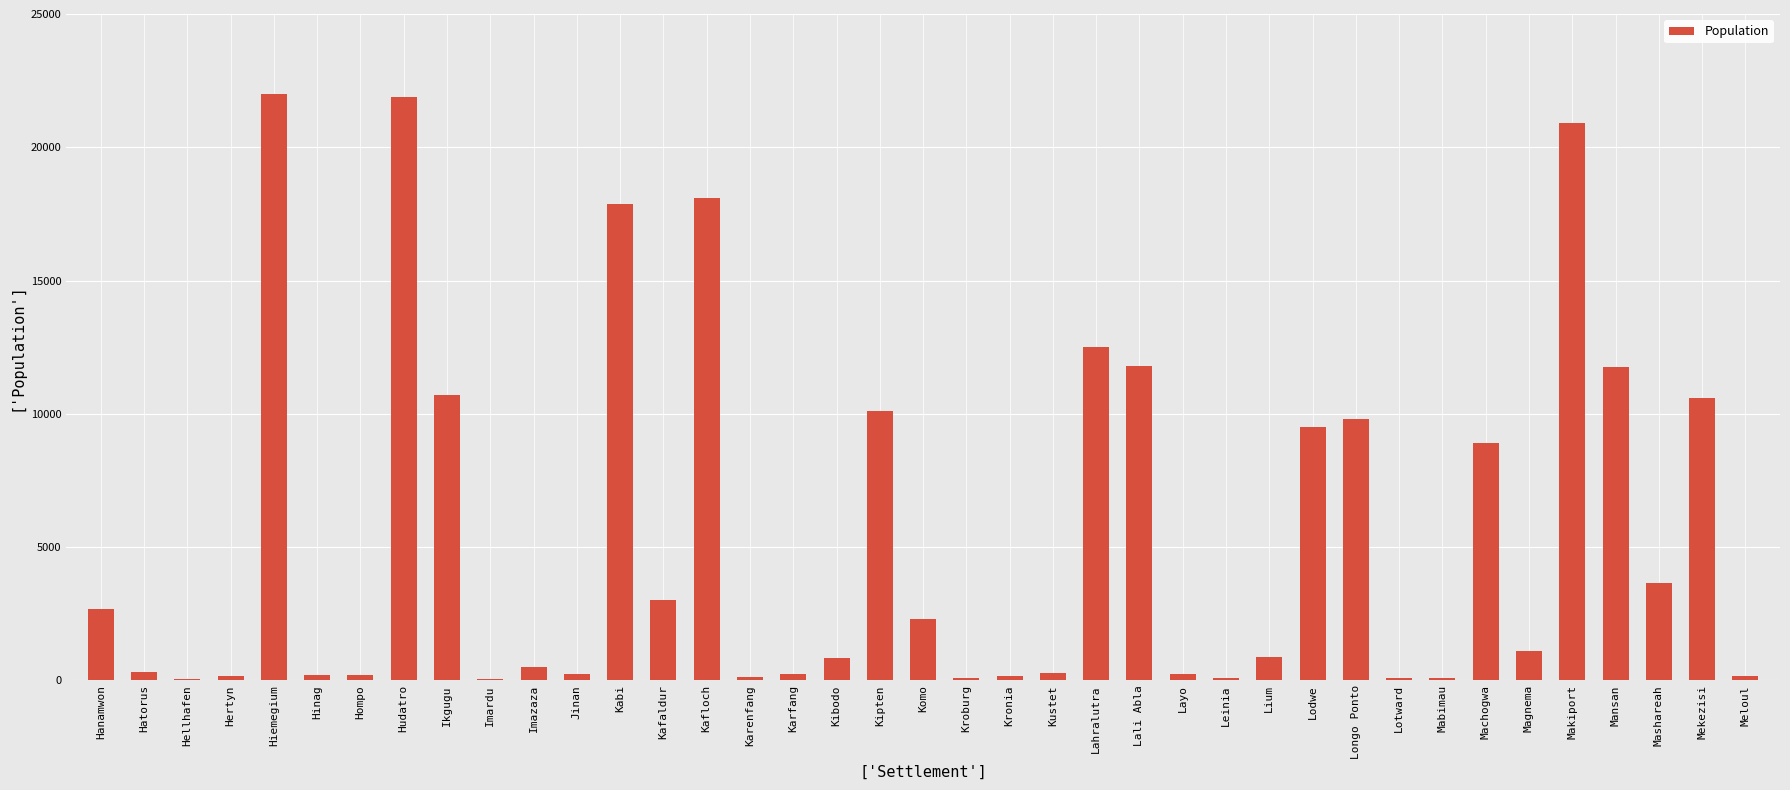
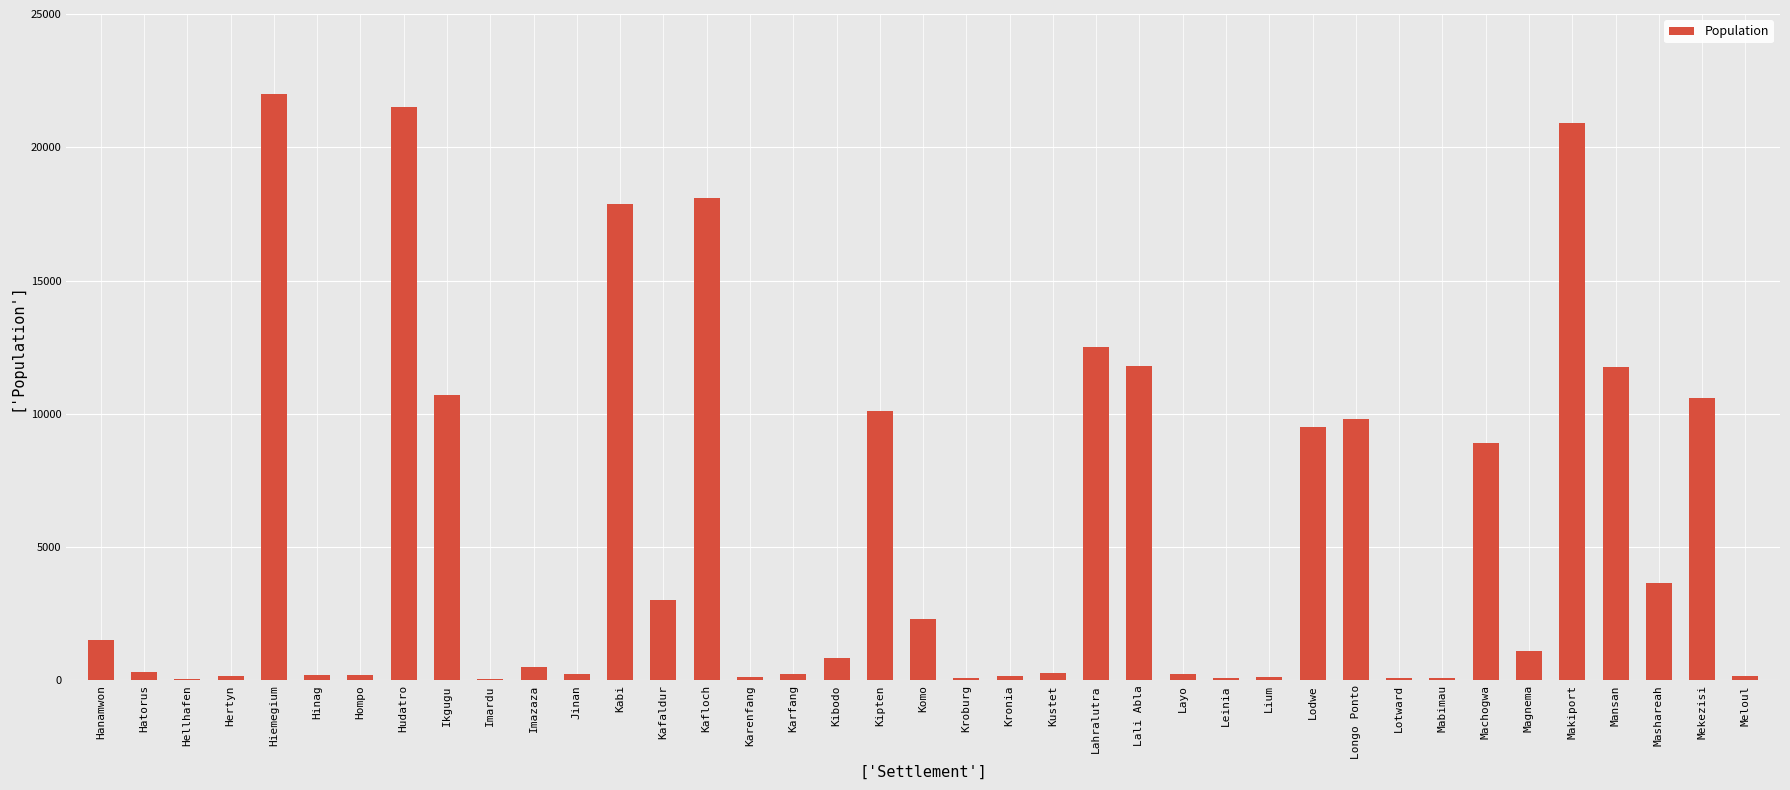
Hanamwon: 2700 -> 1500
Hudatro: 21900 -> 21500
Lium: 900 -> 100
